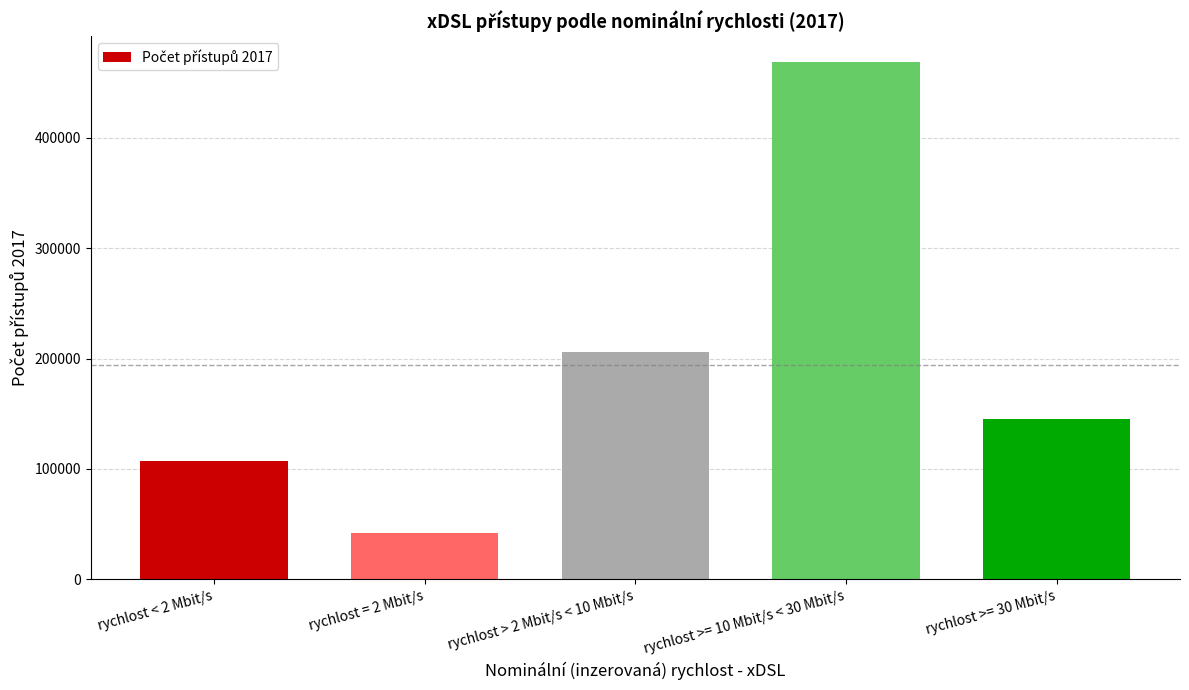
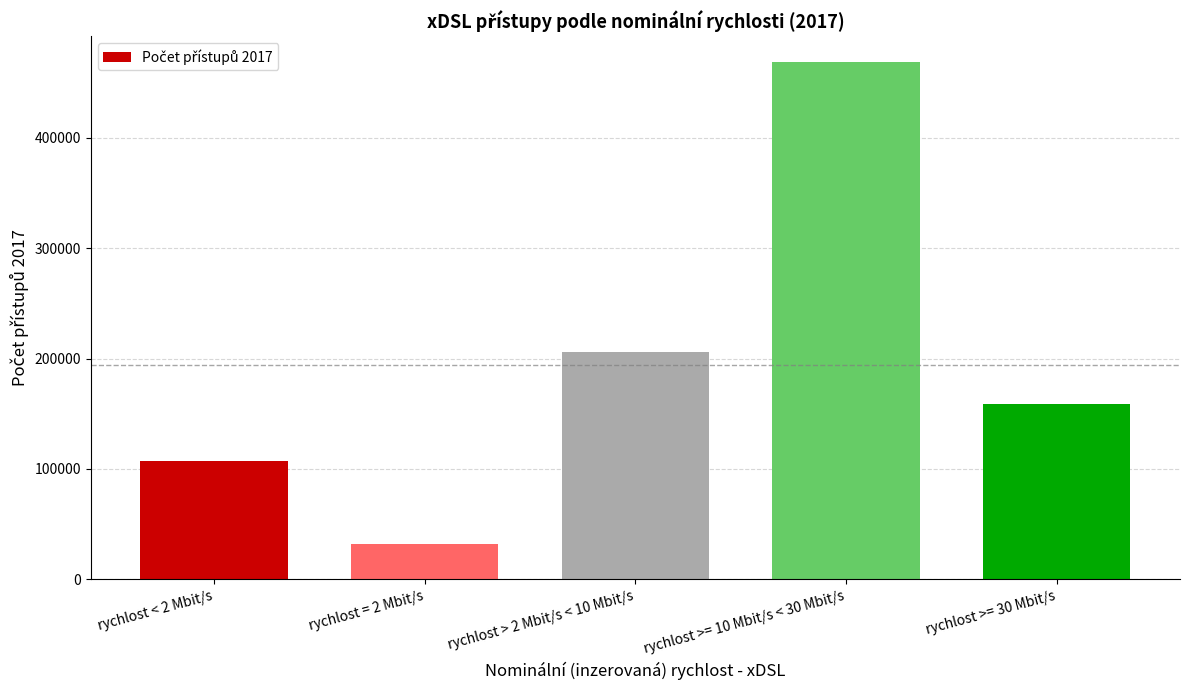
rychlost = 2 Mbit/s: 42000 -> 32000
rychlost >= 30 Mbit/s: 145000 -> 159000
